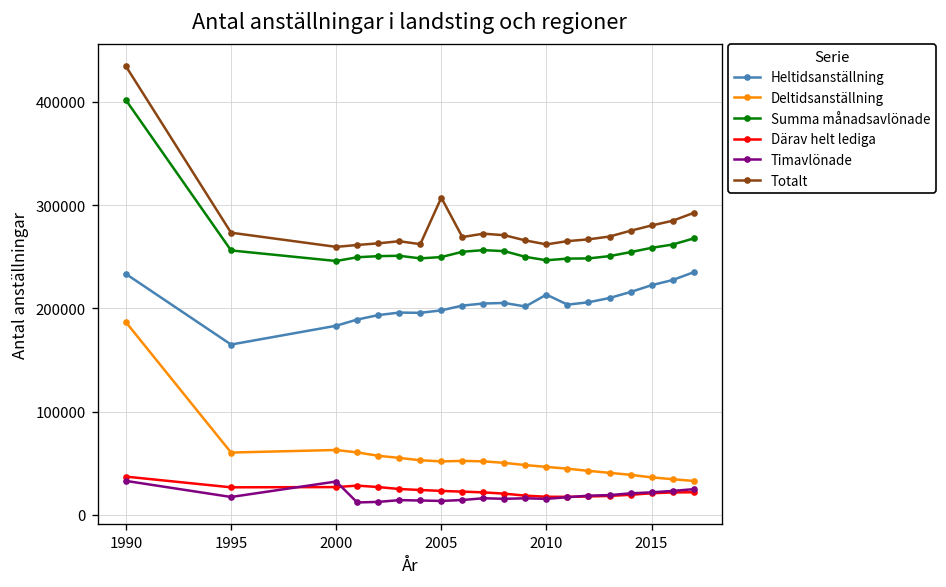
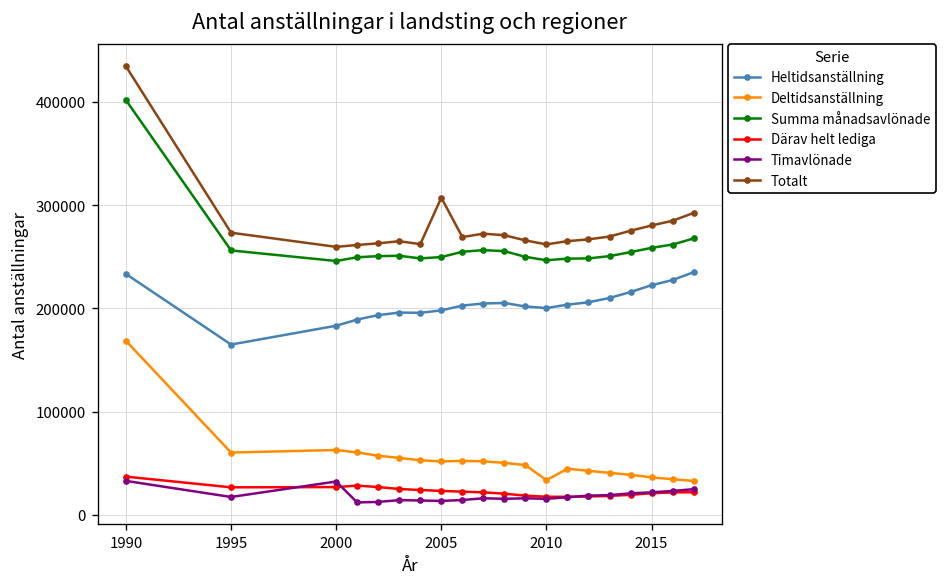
Deltidsanställning, 1990: 190000 -> 170000
Heltidsanställning, 2010: 210000 -> 200000
Deltidsanställning, 2010: 50000 -> 30000
